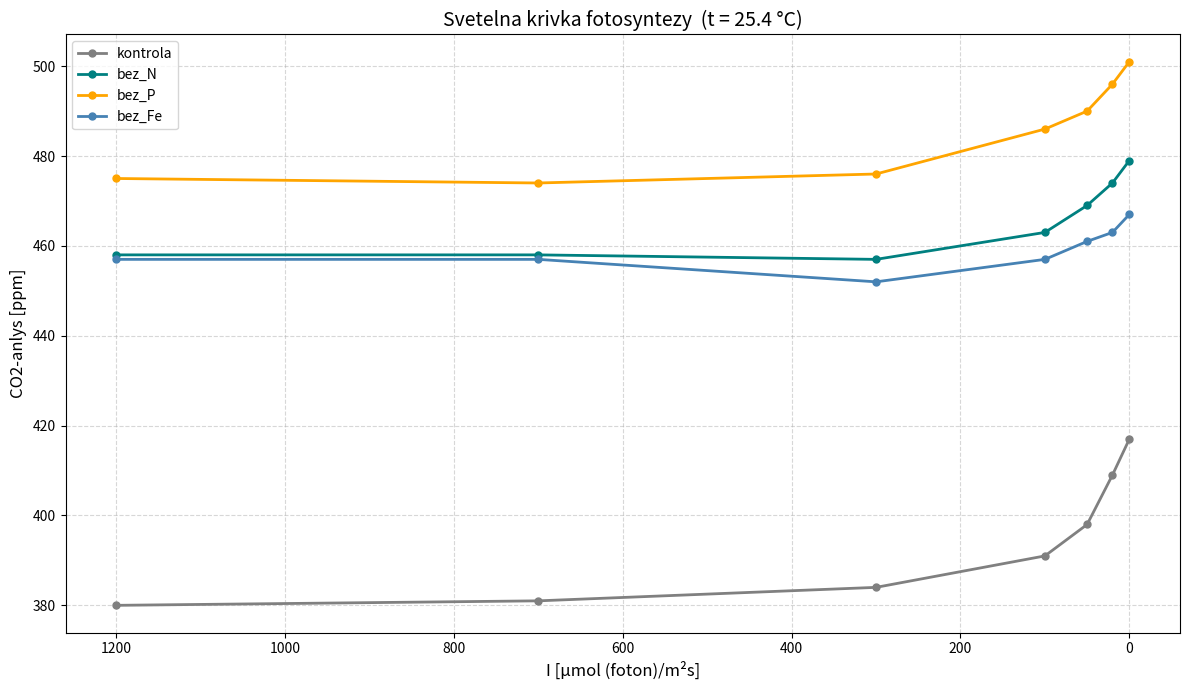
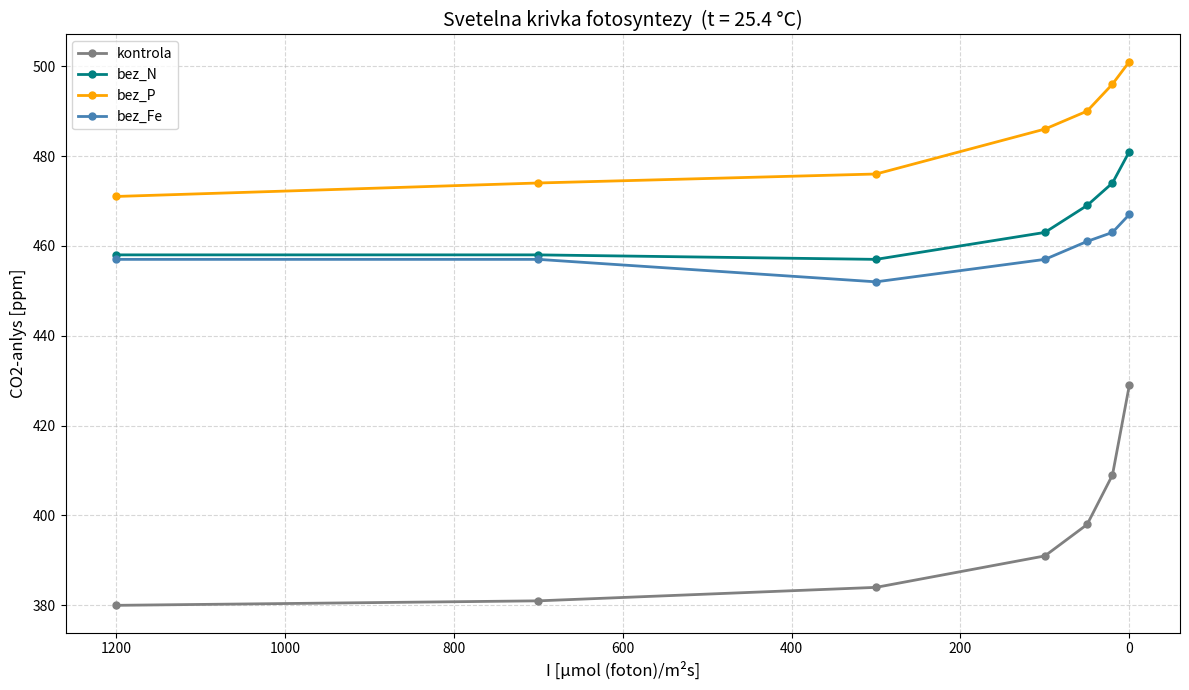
bez_P, 1200: 475 -> 471
kontrola, 0: 417 -> 429
bez_N, 0: 479 -> 481
